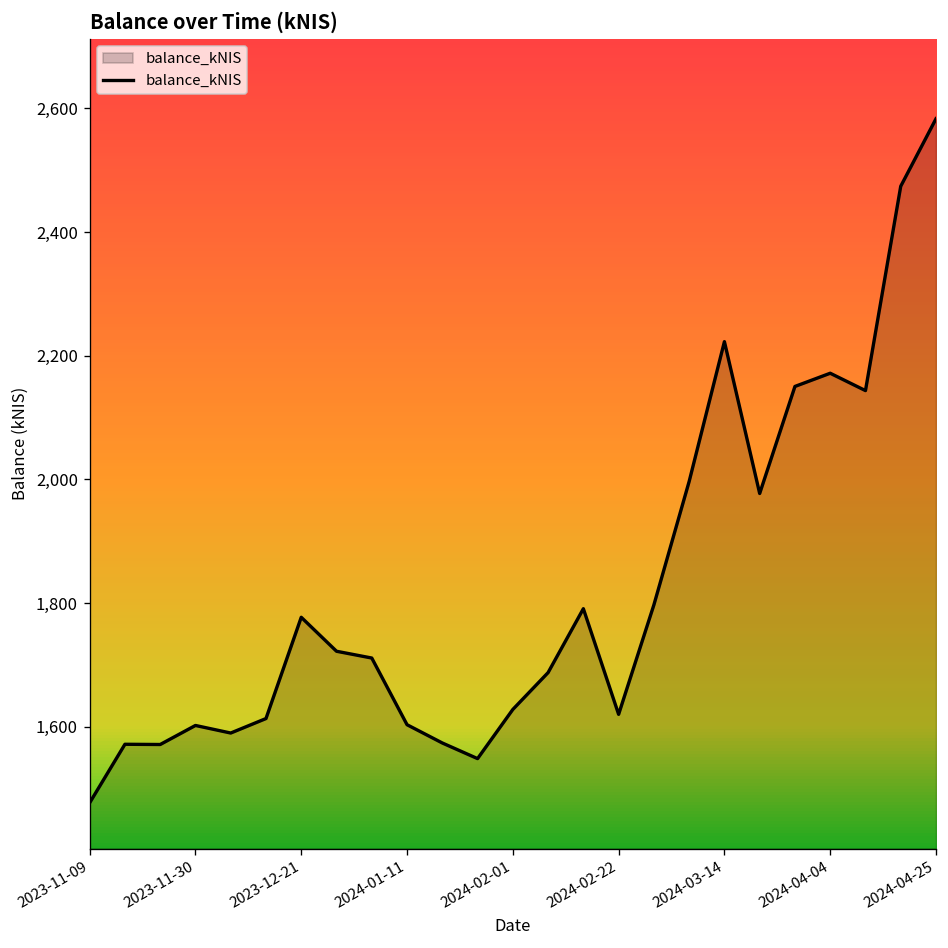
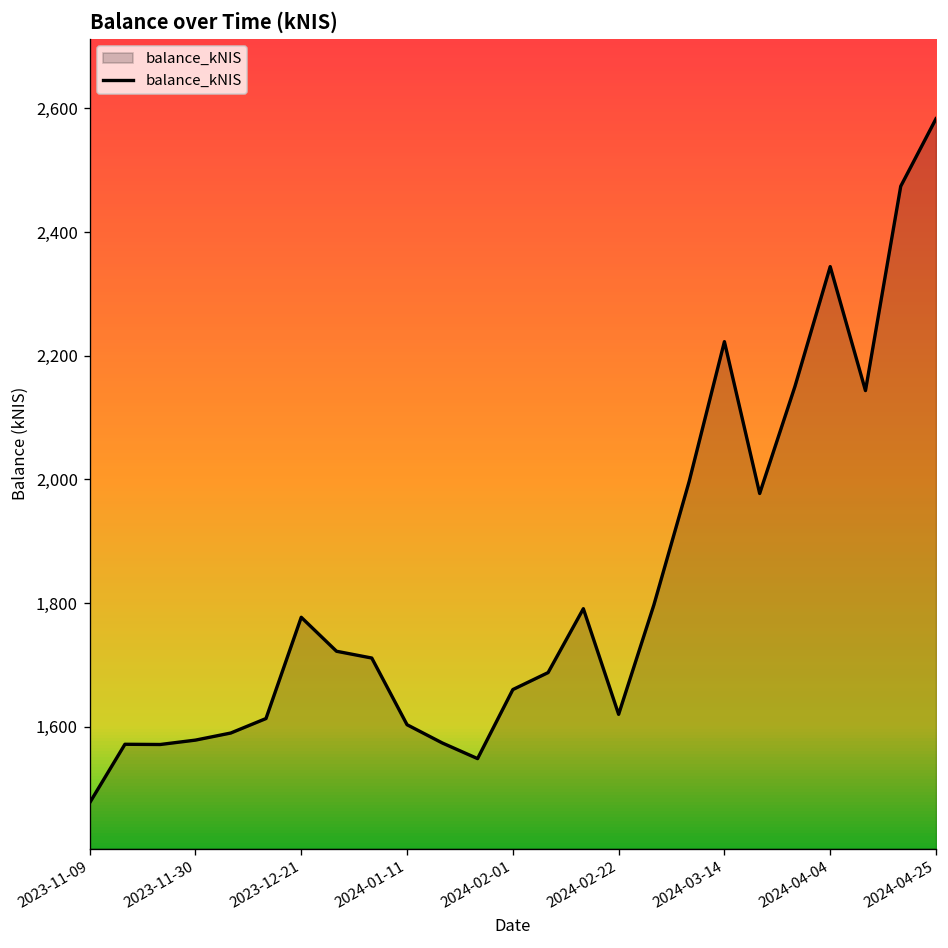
2023-11-30: 1,600 -> 1,580
2024-02-01: 1,630 -> 1,660
2024-04-04: 2,170 -> 2,340
